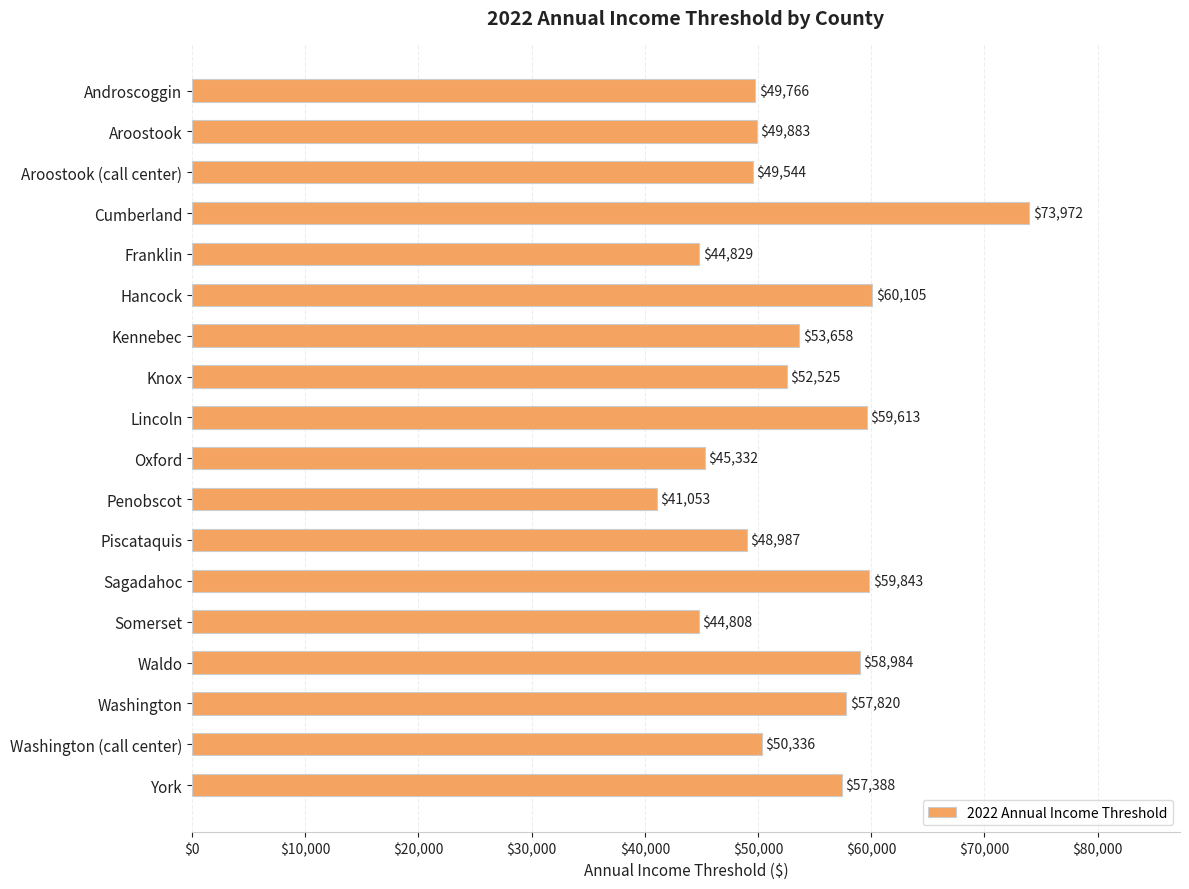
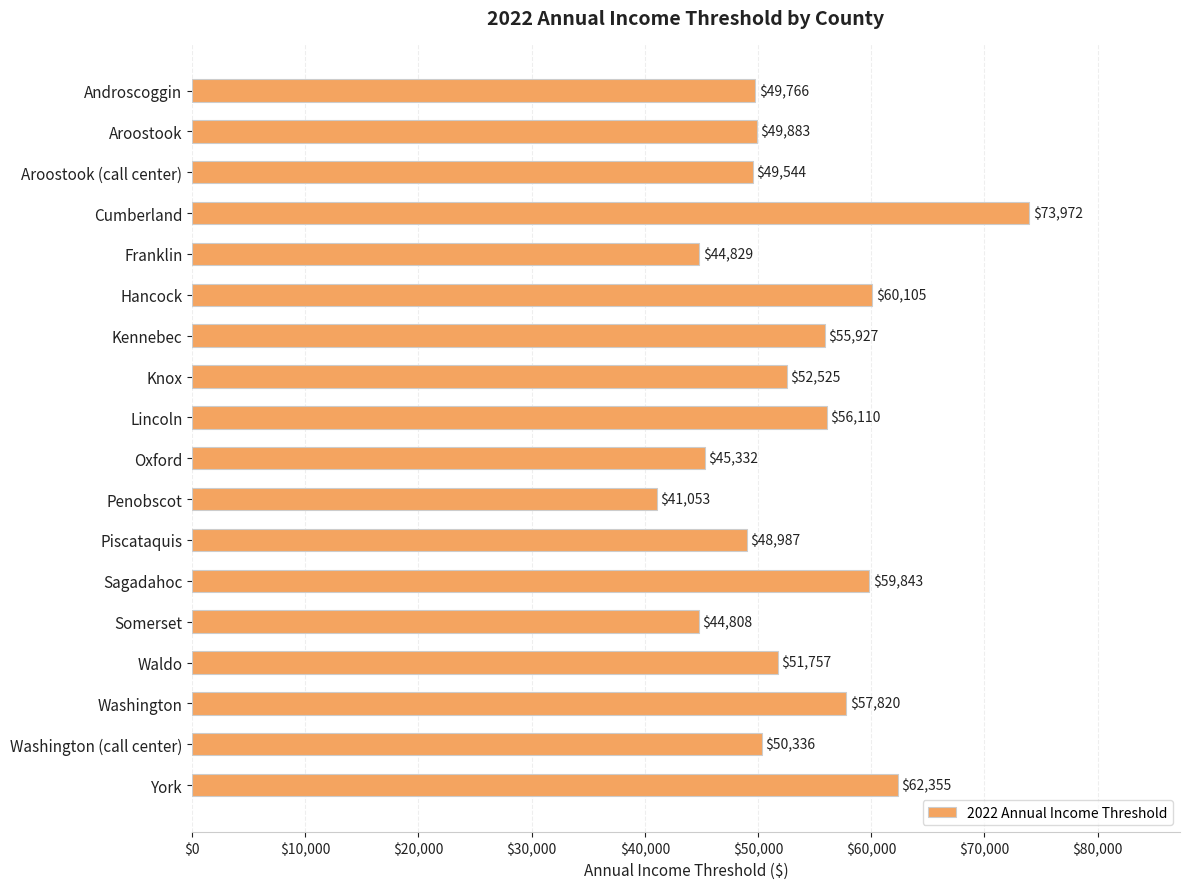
Kennebec: $53,658 -> $55,927
Lincoln: $59,613 -> $56,110
Waldo: $58,984 -> $51,757
York: $57,388 -> $62,355
